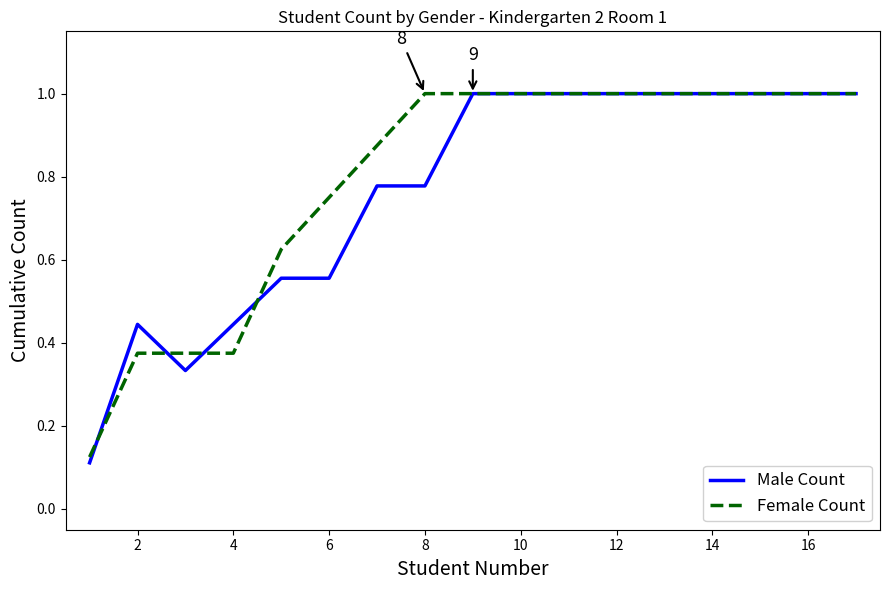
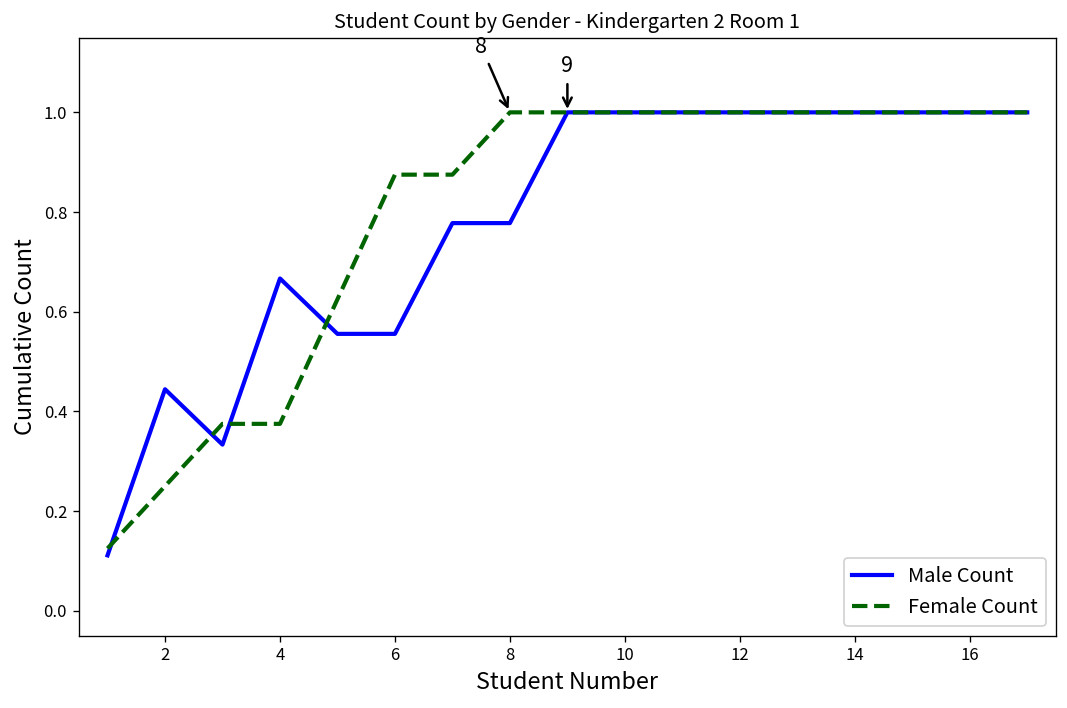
Female Count, 2: 0.38 -> 0.25
Male Count, 4: 0.44 -> 0.67
Female Count, 6: 0.75 -> 0.88
